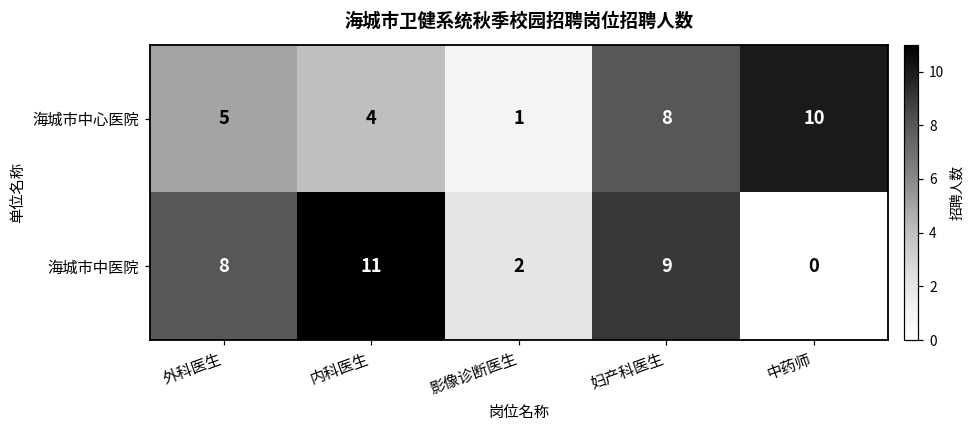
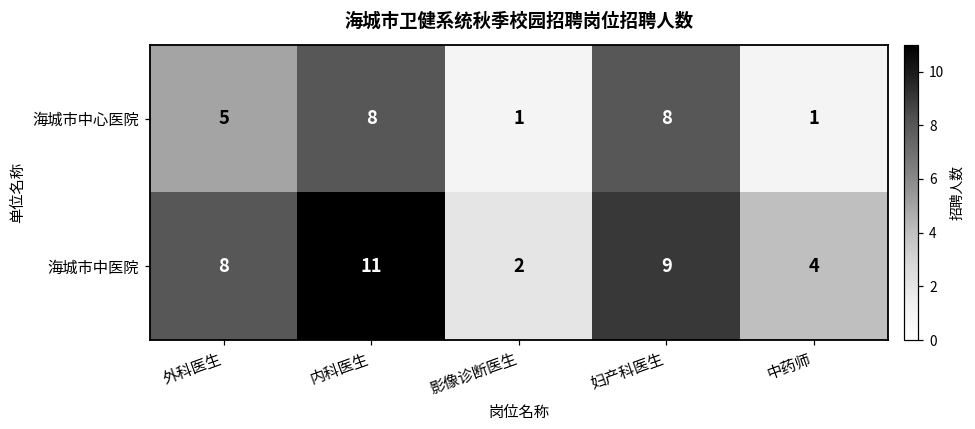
海城市中心医院, 内科医生: 4 -> 8
海城市中心医院, 中药师: 10 -> 1
海城市中医院, 中药师: 0 -> 4
